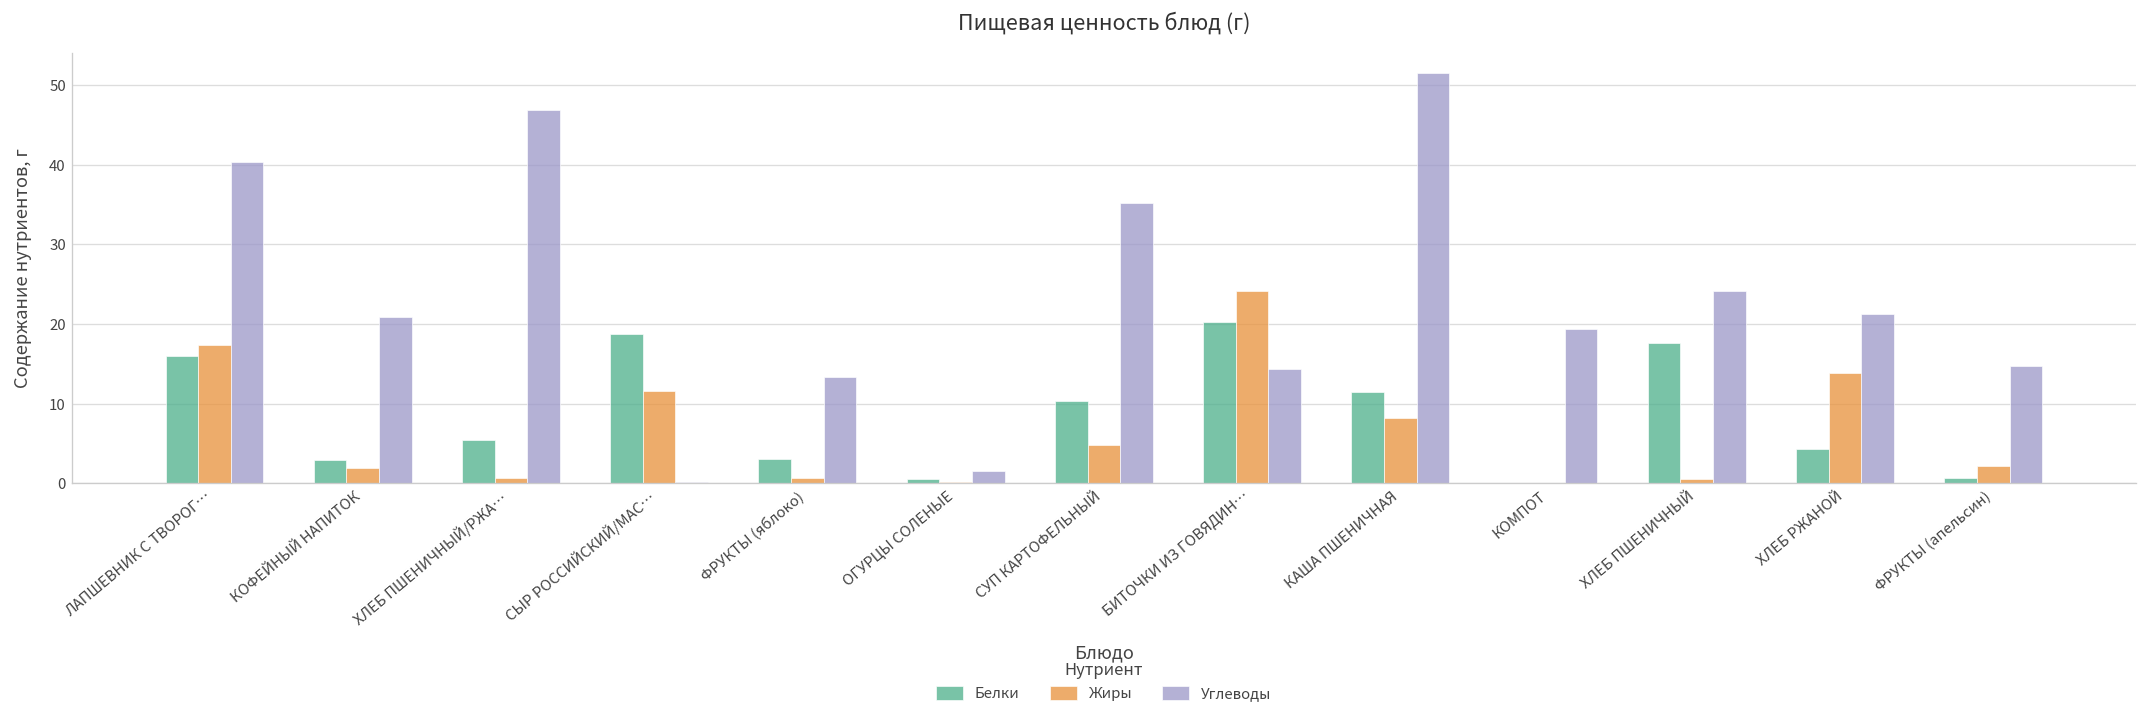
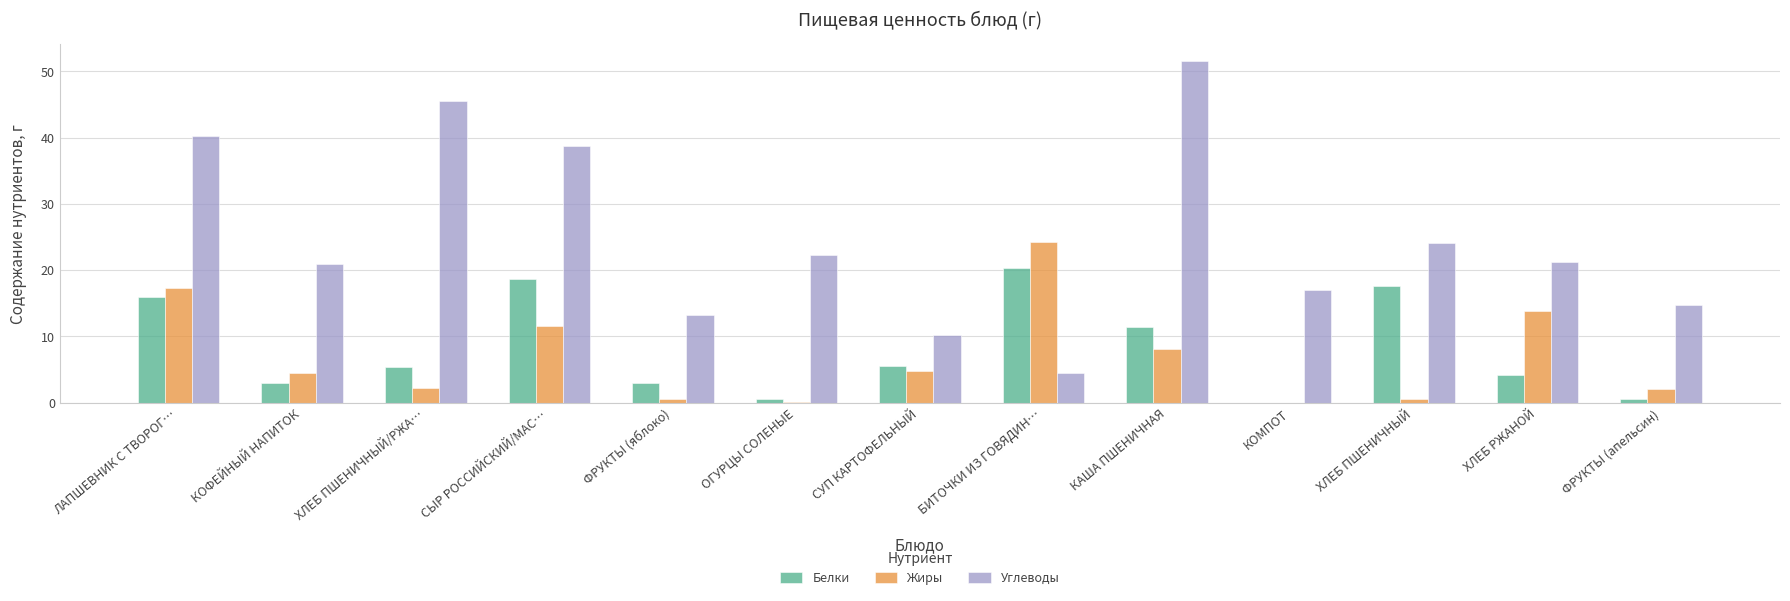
Жиры, КОФЕЙНЫЙ НАПИТОК: 2 -> 5
Жиры, ХЛЕБ ПШЕНИЧНЫЙ/РЖА…: 1 -> 2
Углеводы, ХЛЕБ ПШЕНИЧНЫЙ/РЖА…: 47 -> 45
Углеводы, СЫР РОССИЙСКИЙ/МАС…: 0 -> 39
Углеводы, ОГУРЦЫ СОЛЕНЫЕ: 2 -> 22
Белки, СУП КАРТОФЕЛЬНЫЙ: 10 -> 6
Углеводы, СУП КАРТОФЕЛЬНЫЙ: 35 -> 10
Углеводы, БИТОЧКИ ИЗ ГОВЯДИН…: 14 -> 5
Углеводы, КОМПОТ: 19 -> 17
